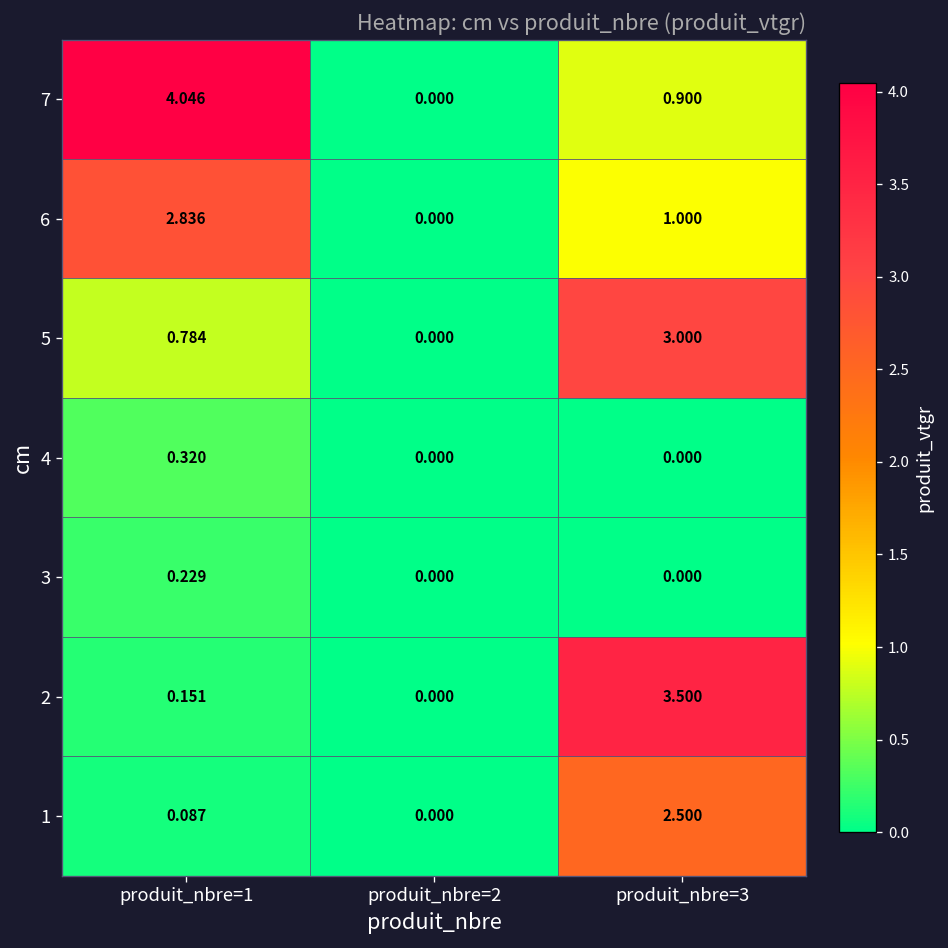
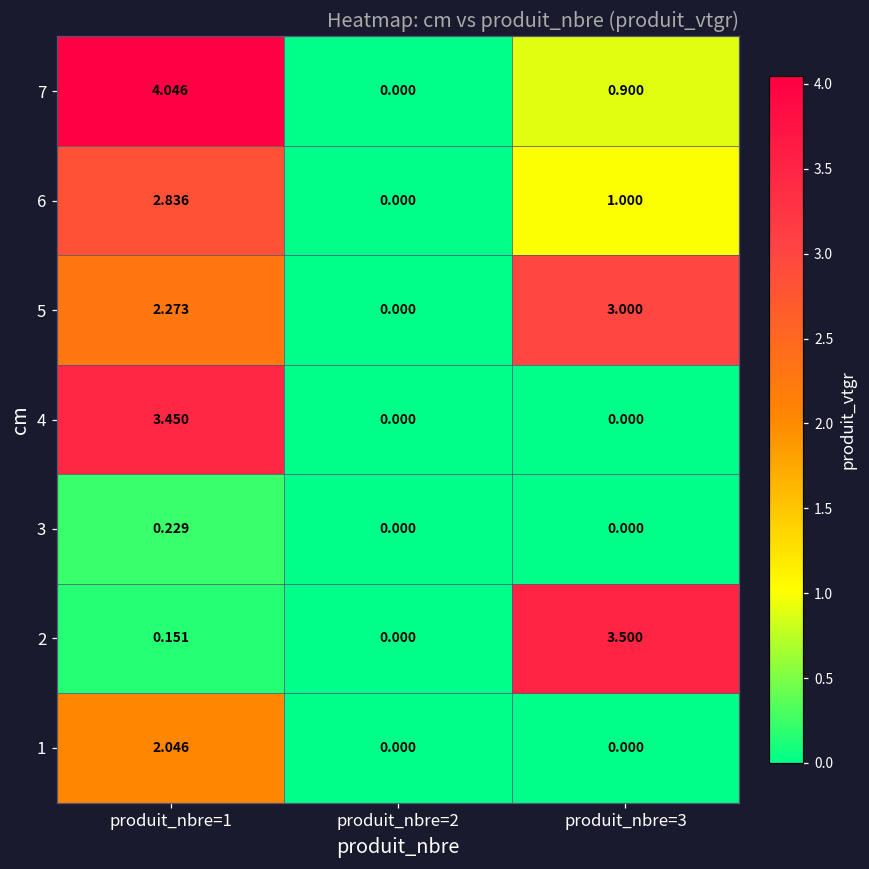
5, produit_nbre=1: 0.784 -> 2.273
4, produit_nbre=1: 0.320 -> 3.450
1, produit_nbre=1: 0.087 -> 2.046
1, produit_nbre=3: 2.500 -> 0.000
